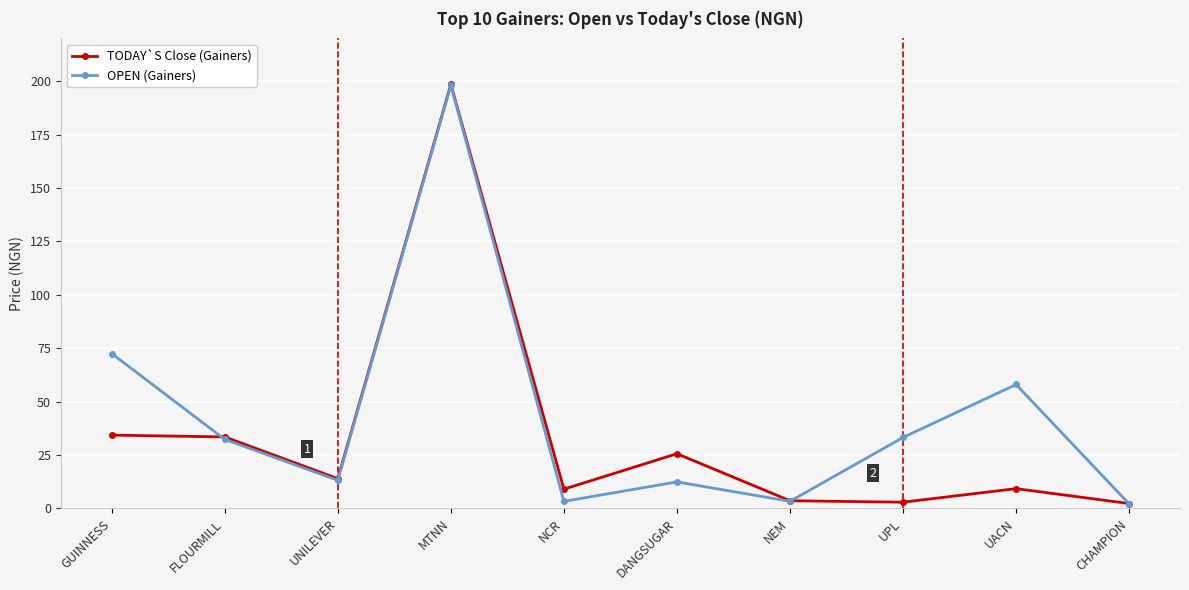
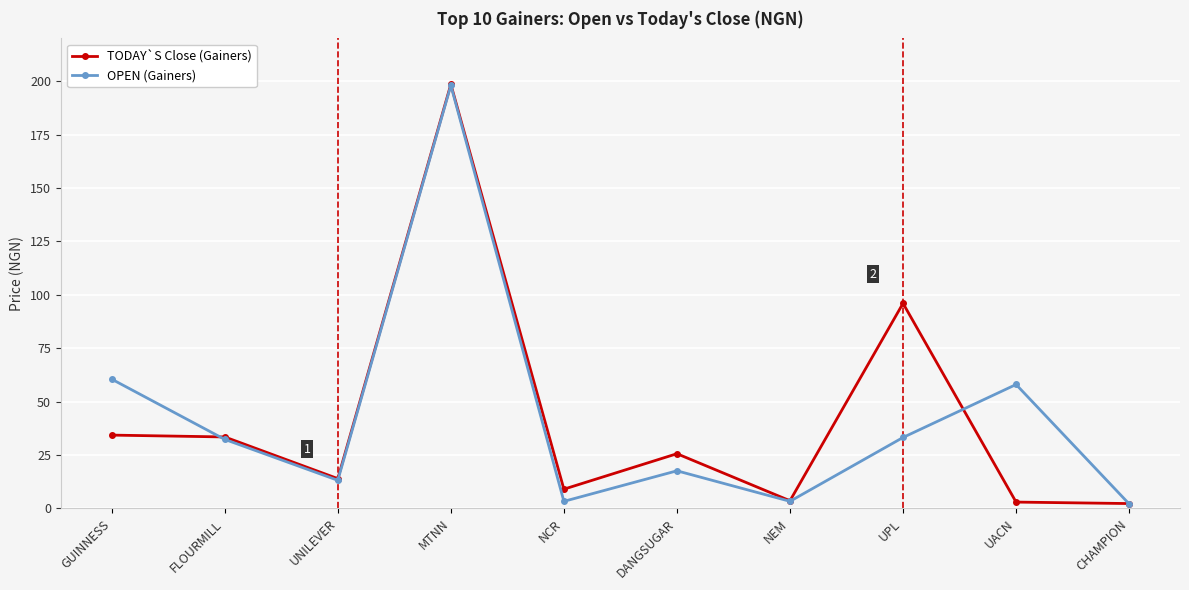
OPEN (Gainers), GUINNESS: 73 -> 61
OPEN (Gainers), DANGSUGAR: 12 -> 18
TODAY`S Close (Gainers), UPL: 3 -> 96
TODAY`S Close (Gainers), UACN: 9 -> 3
